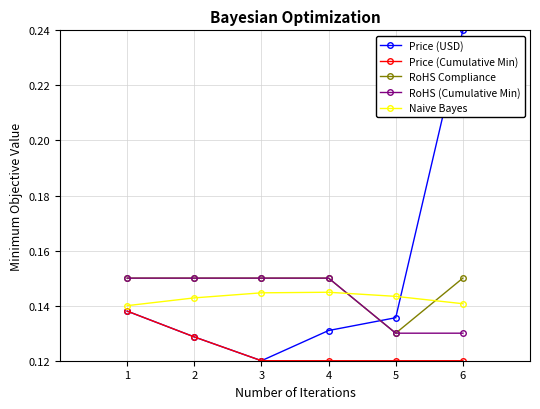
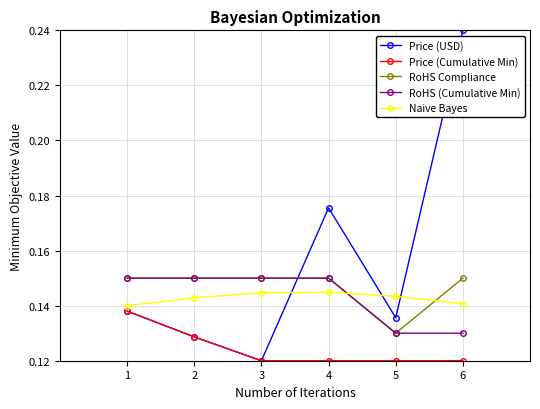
Price (USD), 4: 0.131 -> 0.176
